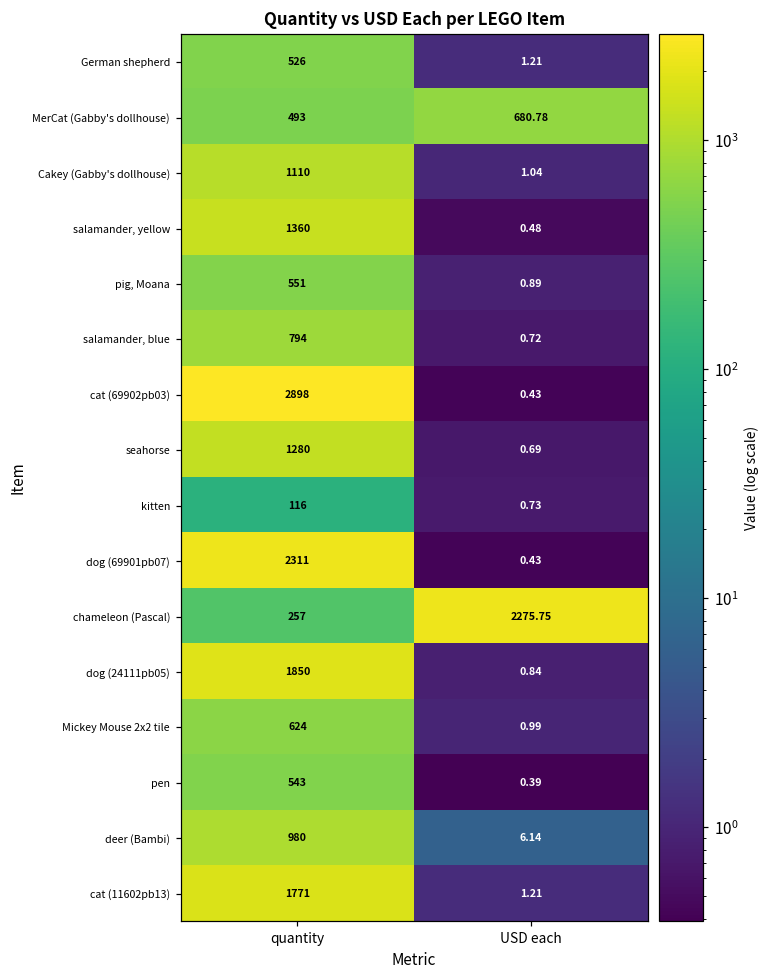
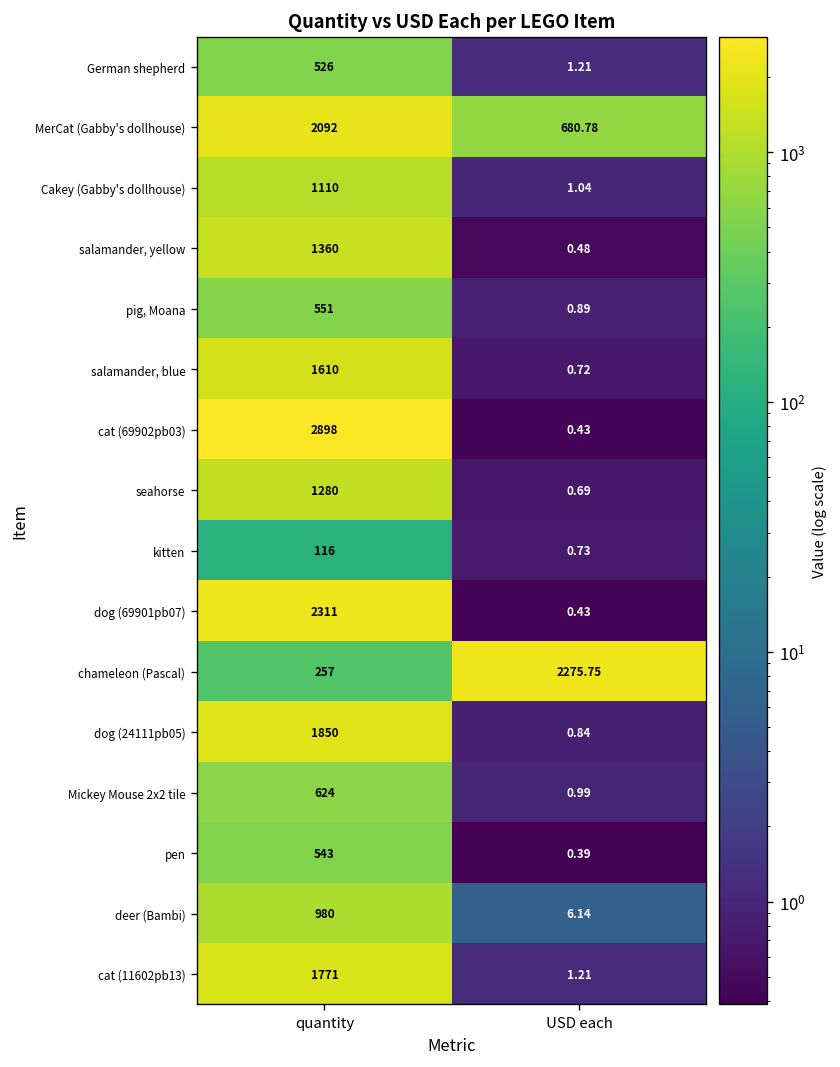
MerCat (Gabby's dollhouse), quantity: 493 -> 2092
salamander, blue, quantity: 794 -> 1610
